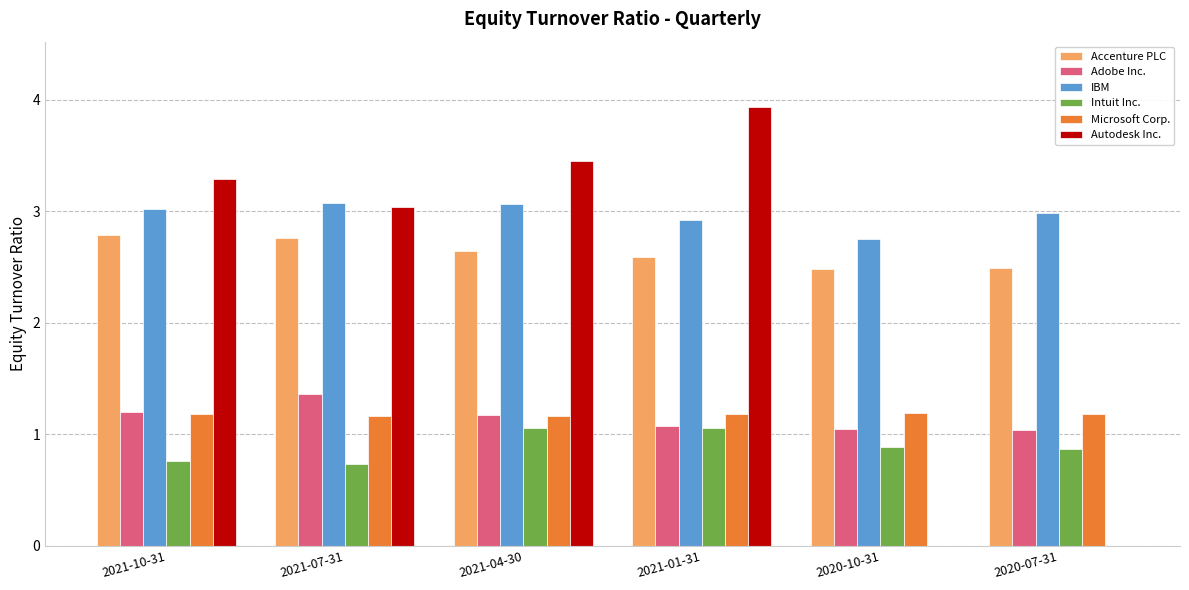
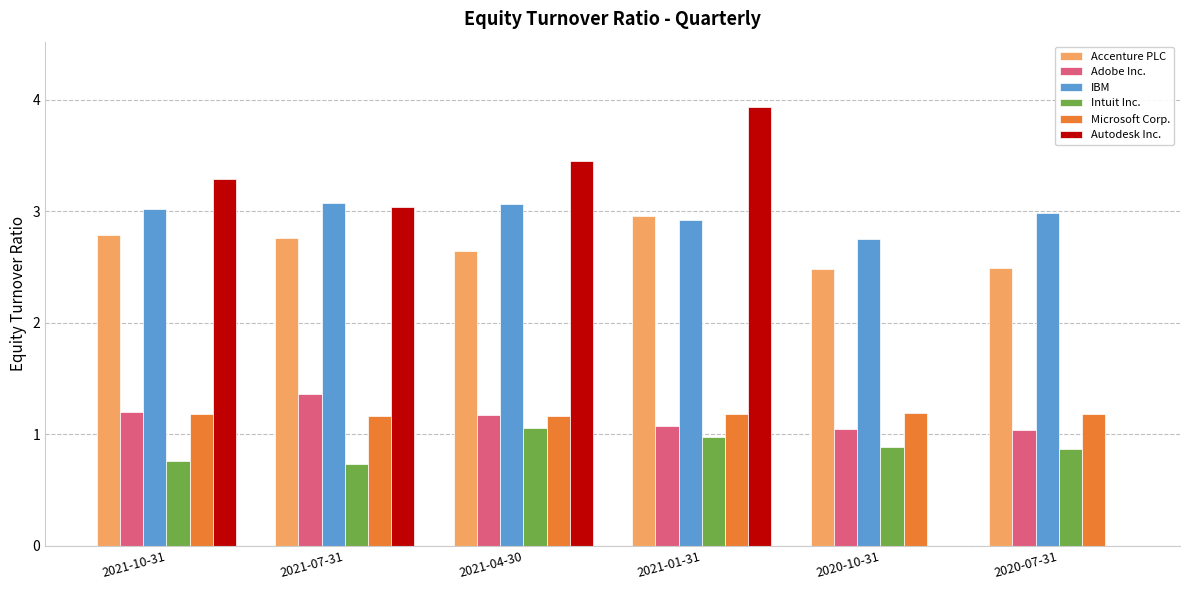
Accenture PLC, 2021-01-31: 2.59 -> 2.96
Intuit Inc., 2021-01-31: 1.06 -> 0.98
